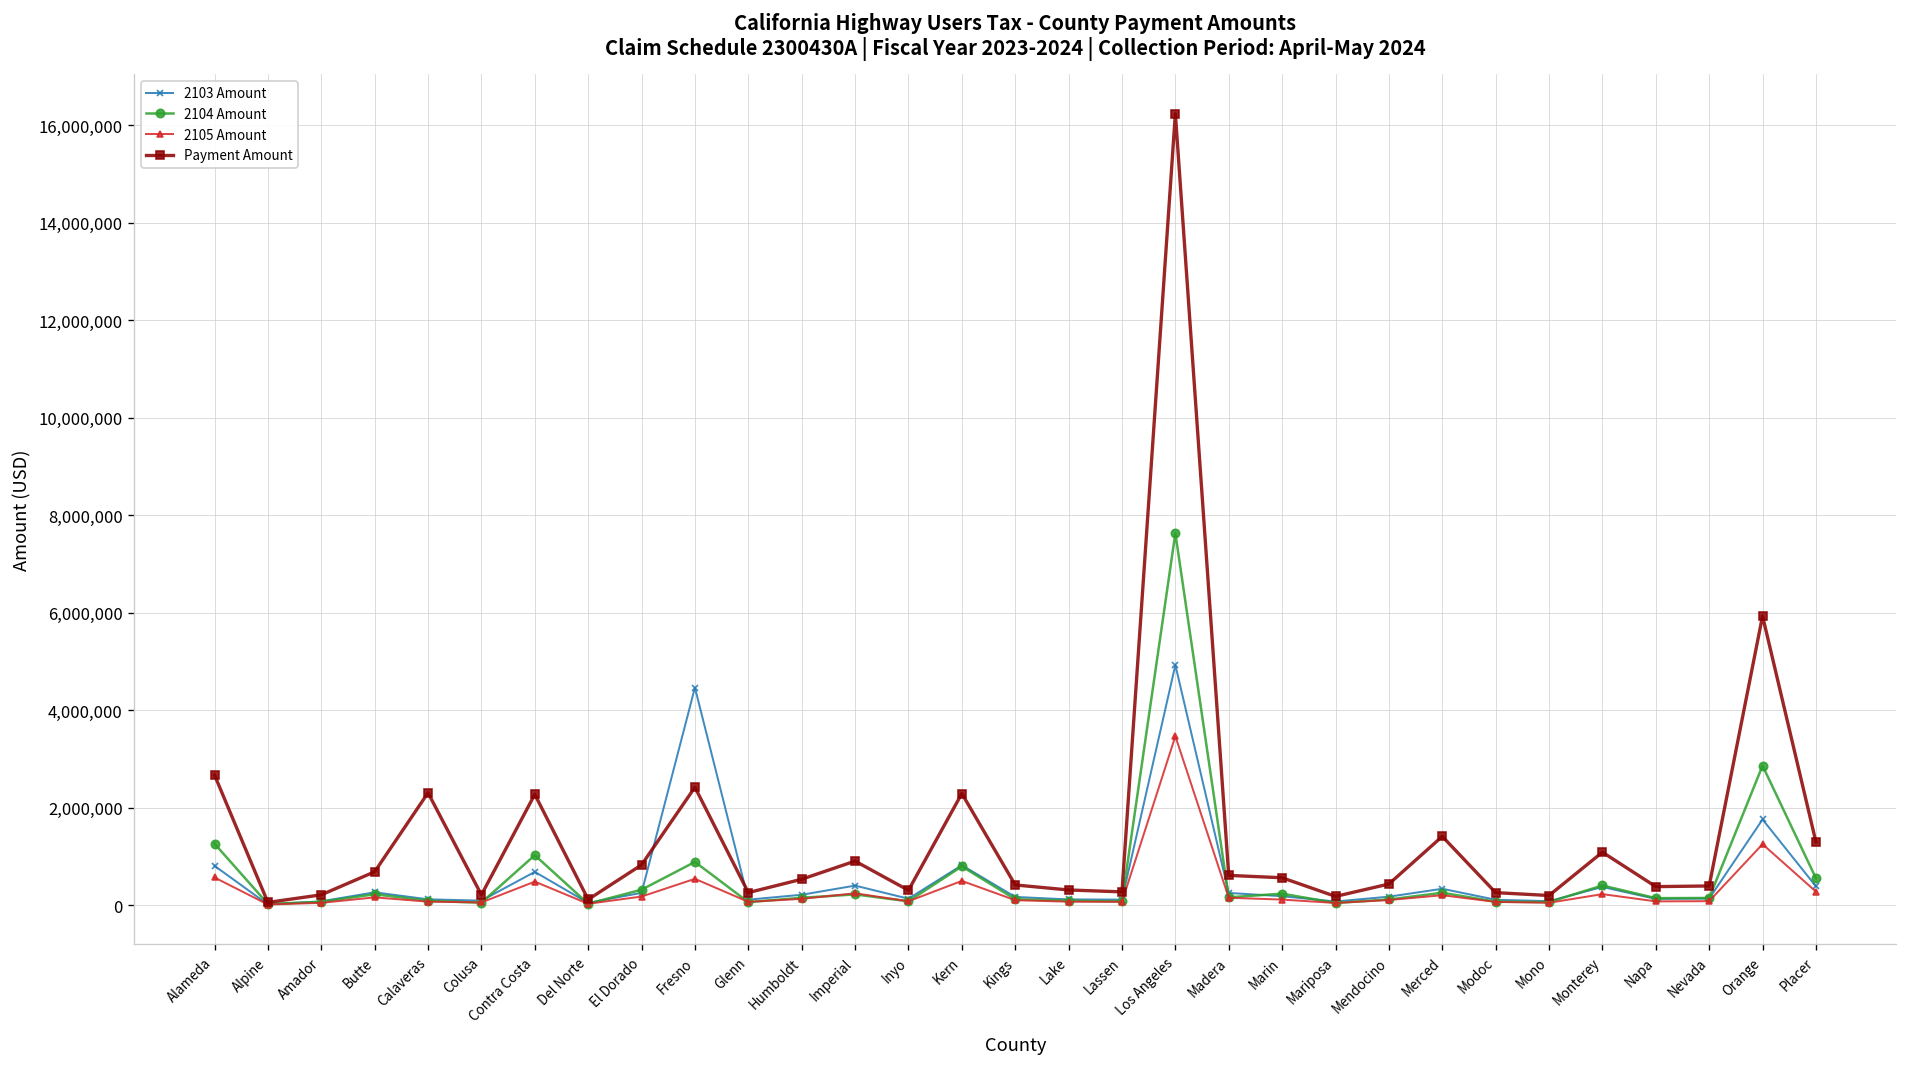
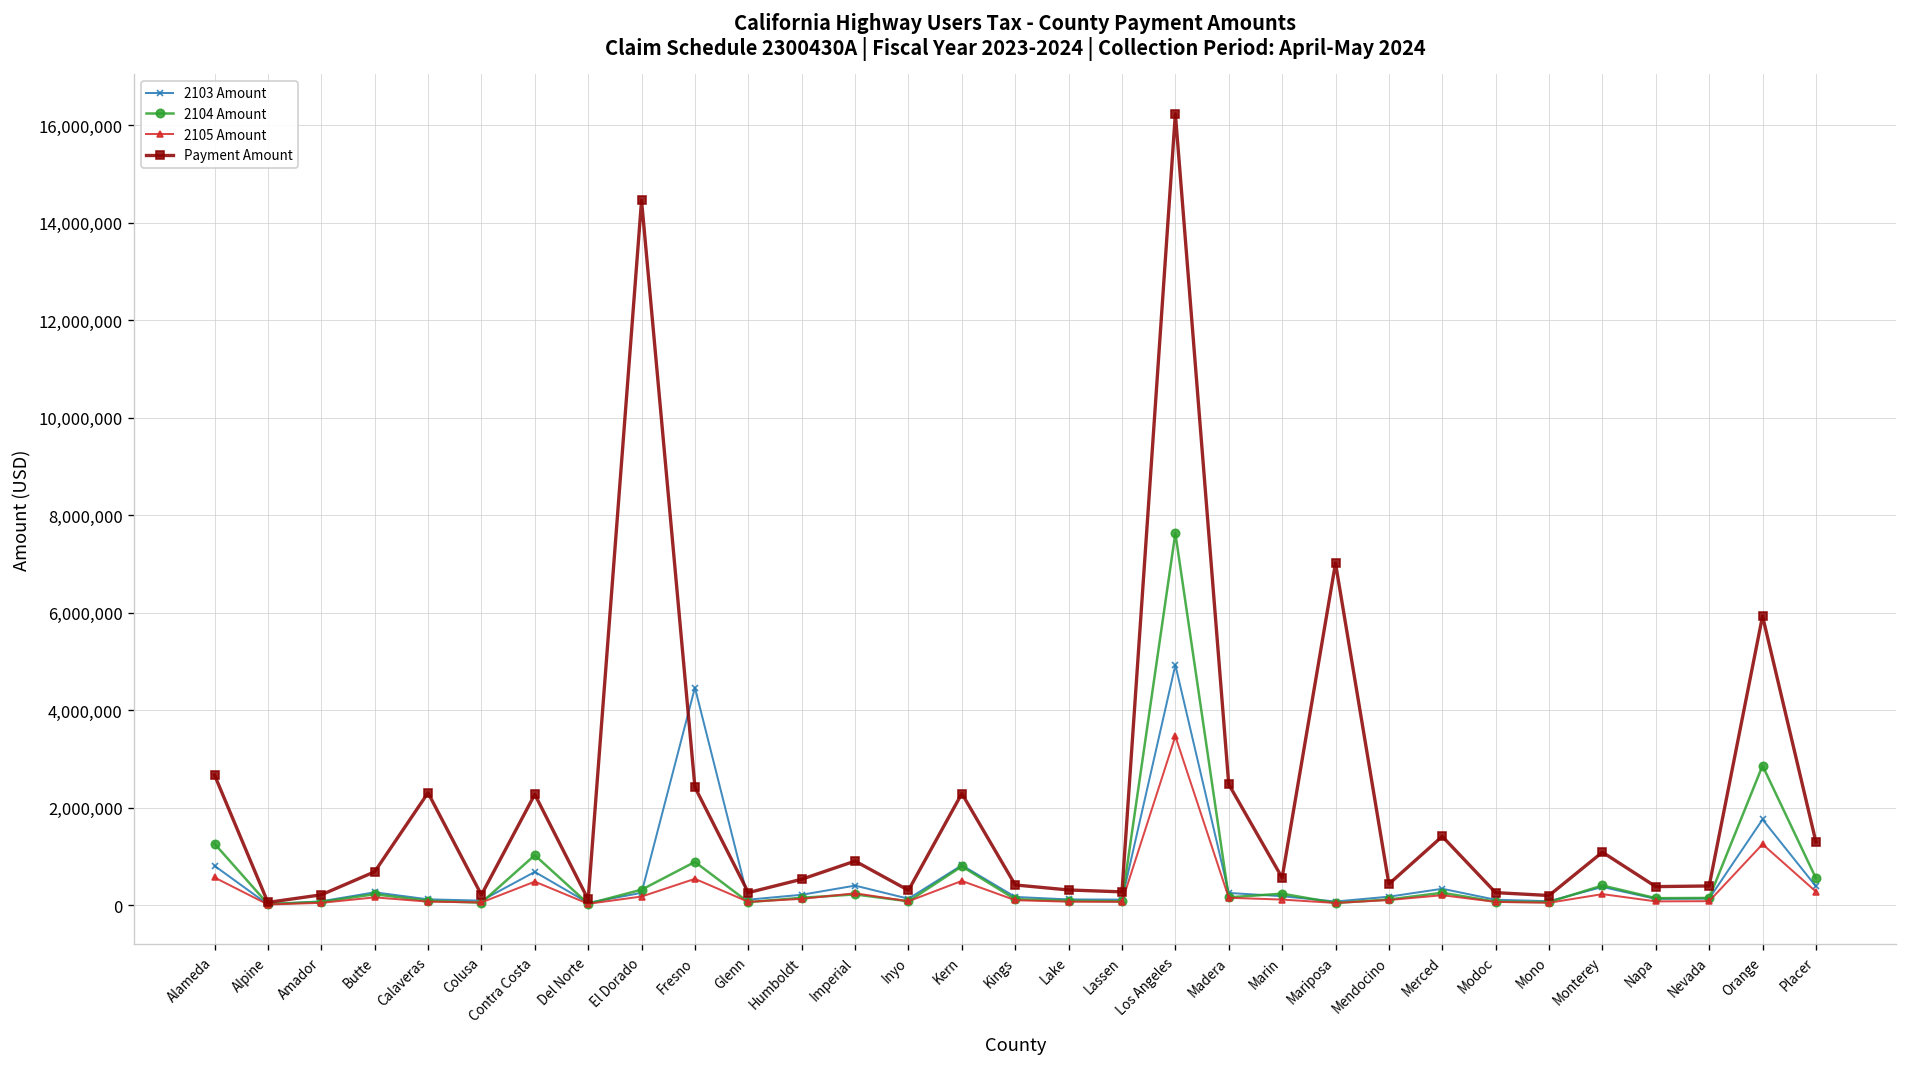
Payment Amount, El Dorado: 800,000 -> 14,500,000
Payment Amount, Madera: 600,000 -> 2,500,000
Payment Amount, Mariposa: 200,000 -> 7,000,000
